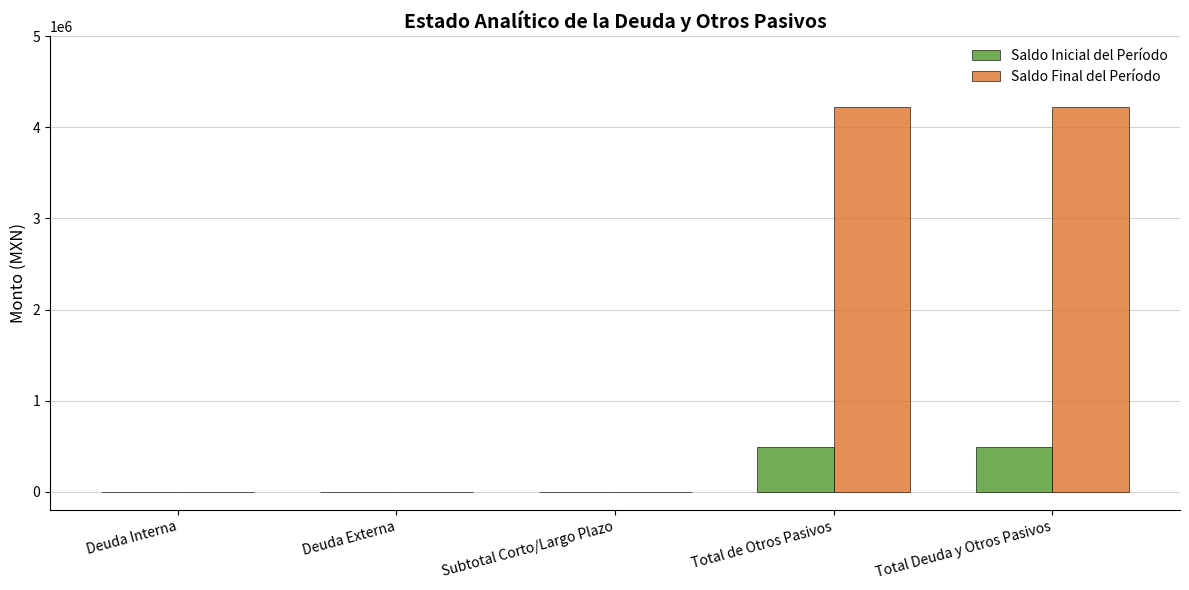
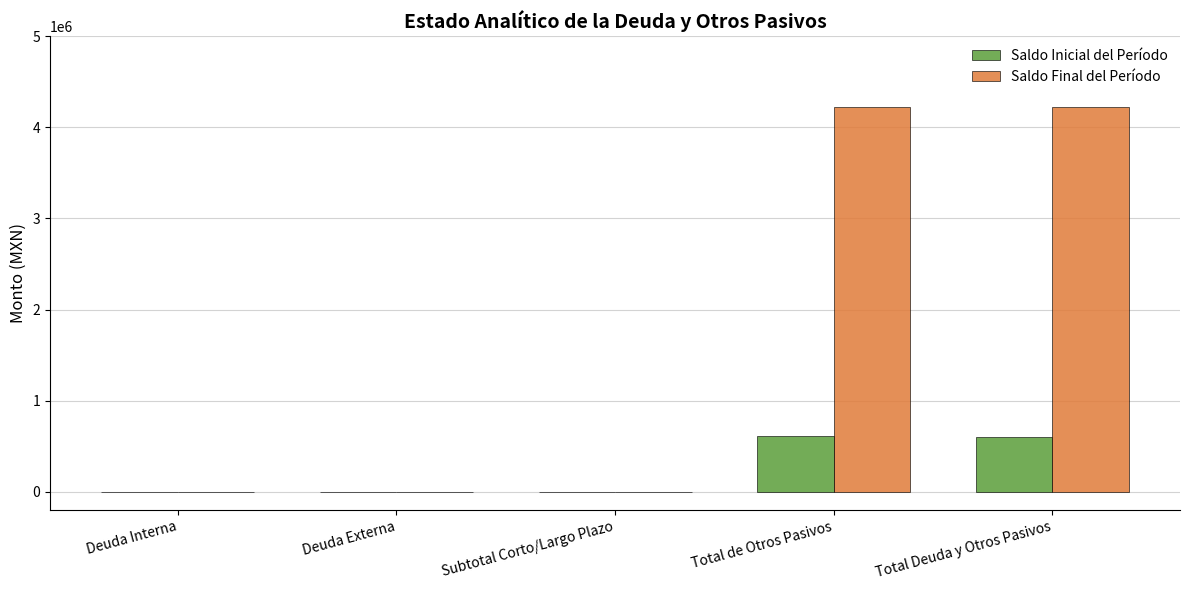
Saldo Inicial del Período, Total de Otros Pasivos: 500000 -> 600000
Saldo Inicial del Período, Total Deuda y Otros Pasivos: 500000 -> 600000
